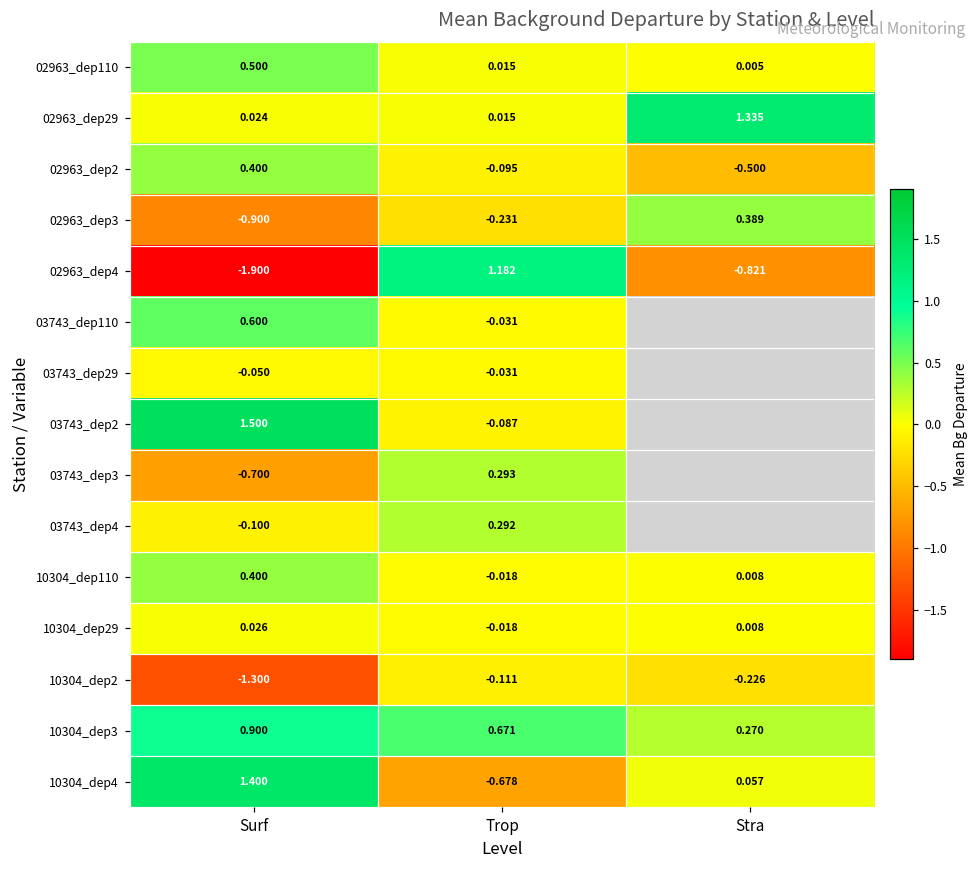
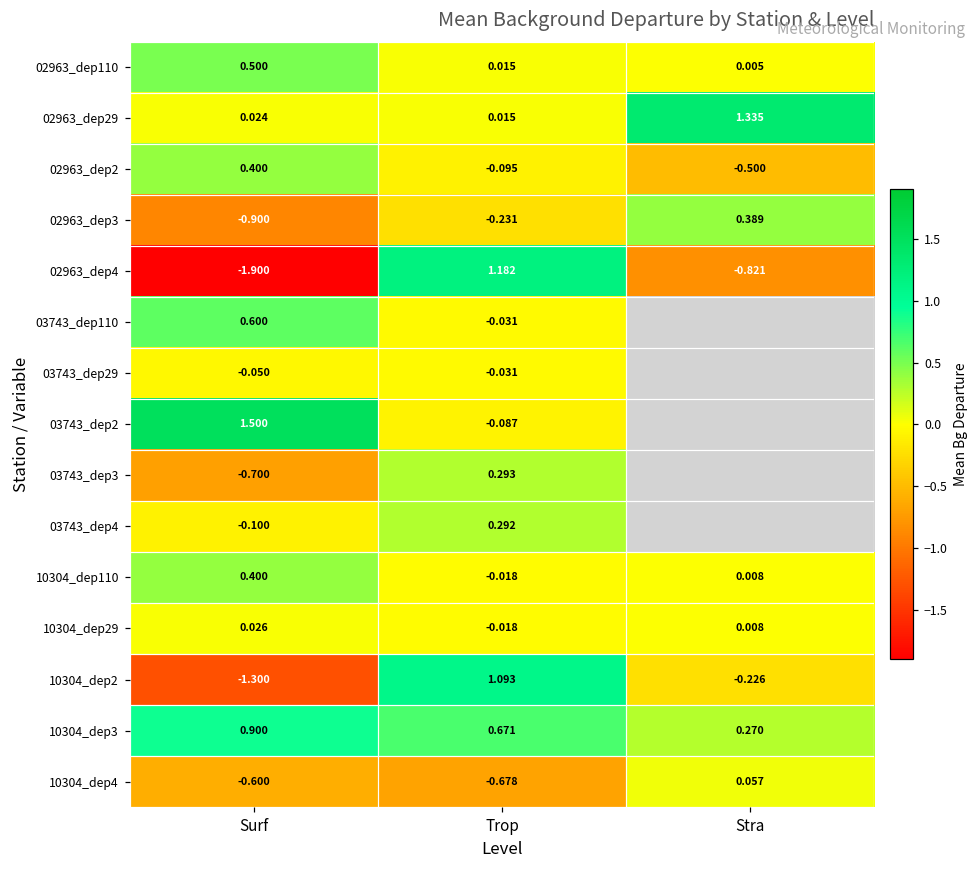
10304_dep2, Trop: -0.111 -> 1.093
10304_dep4, Surf: 1.400 -> -0.600
